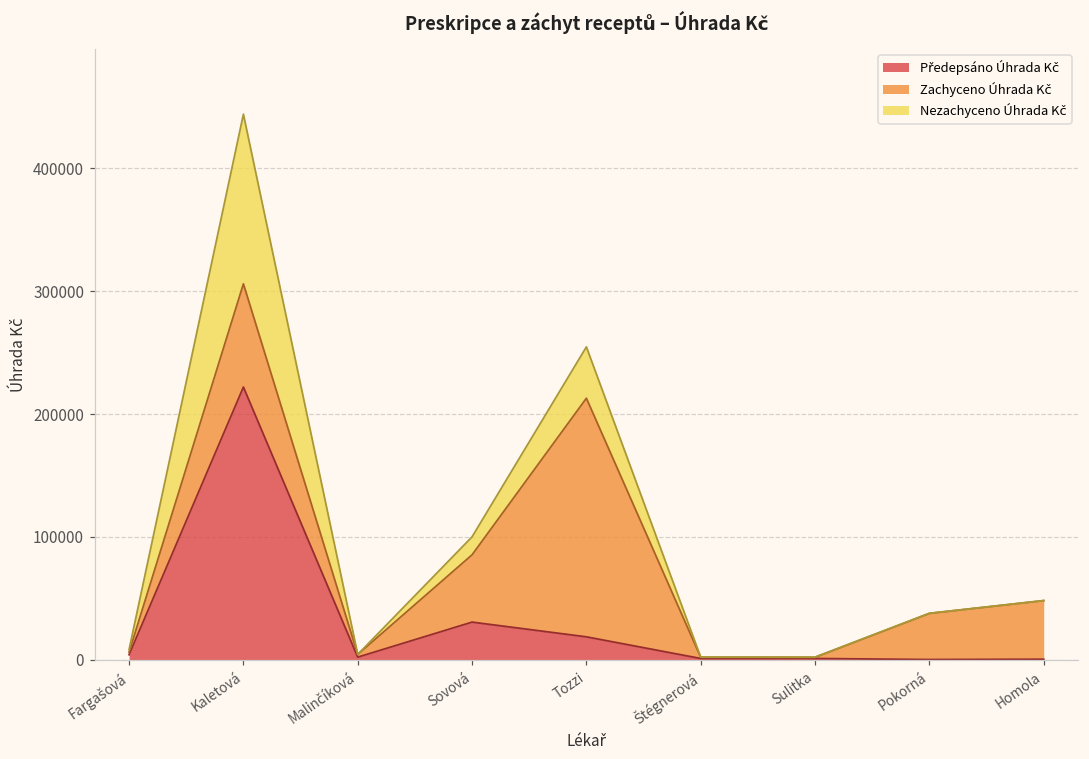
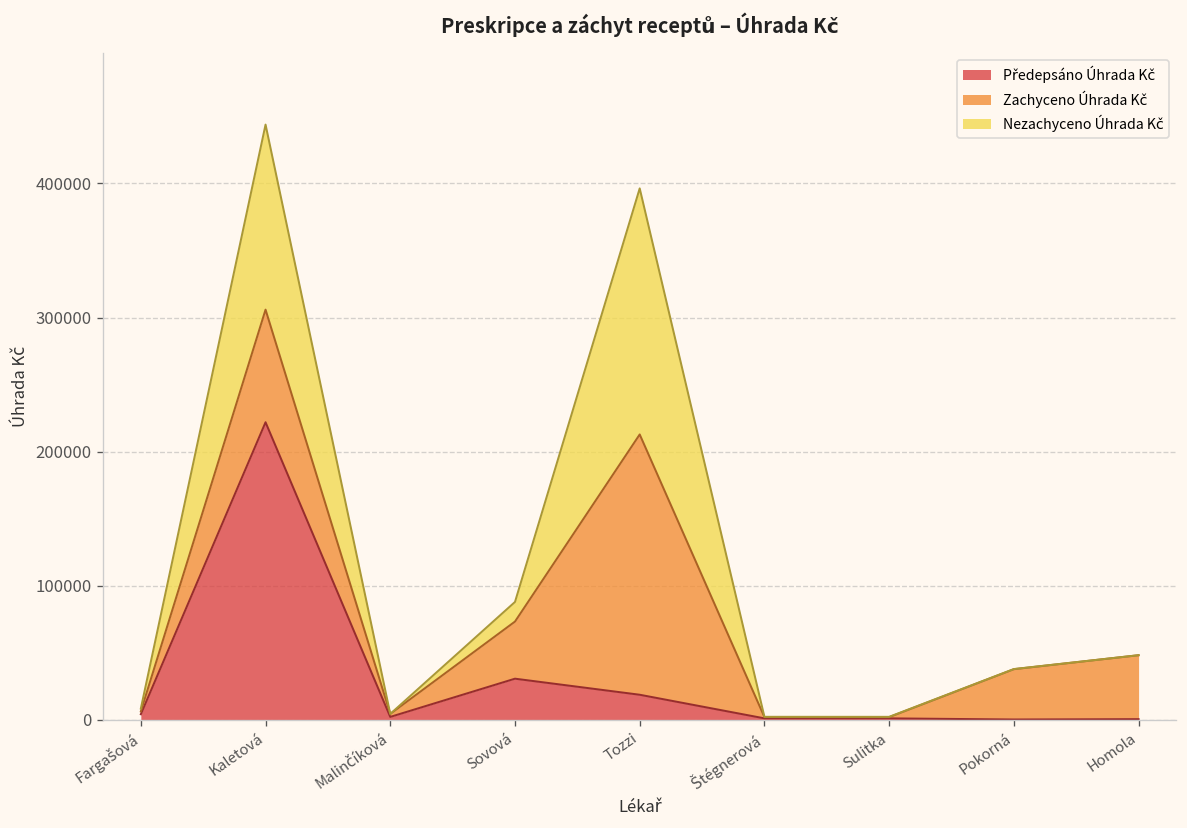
Zachyceno Úhrada Kč, Sovová: 55000 -> 43000
Nezachyceno Úhrada Kč, Tozzi: 42000 -> 183000
